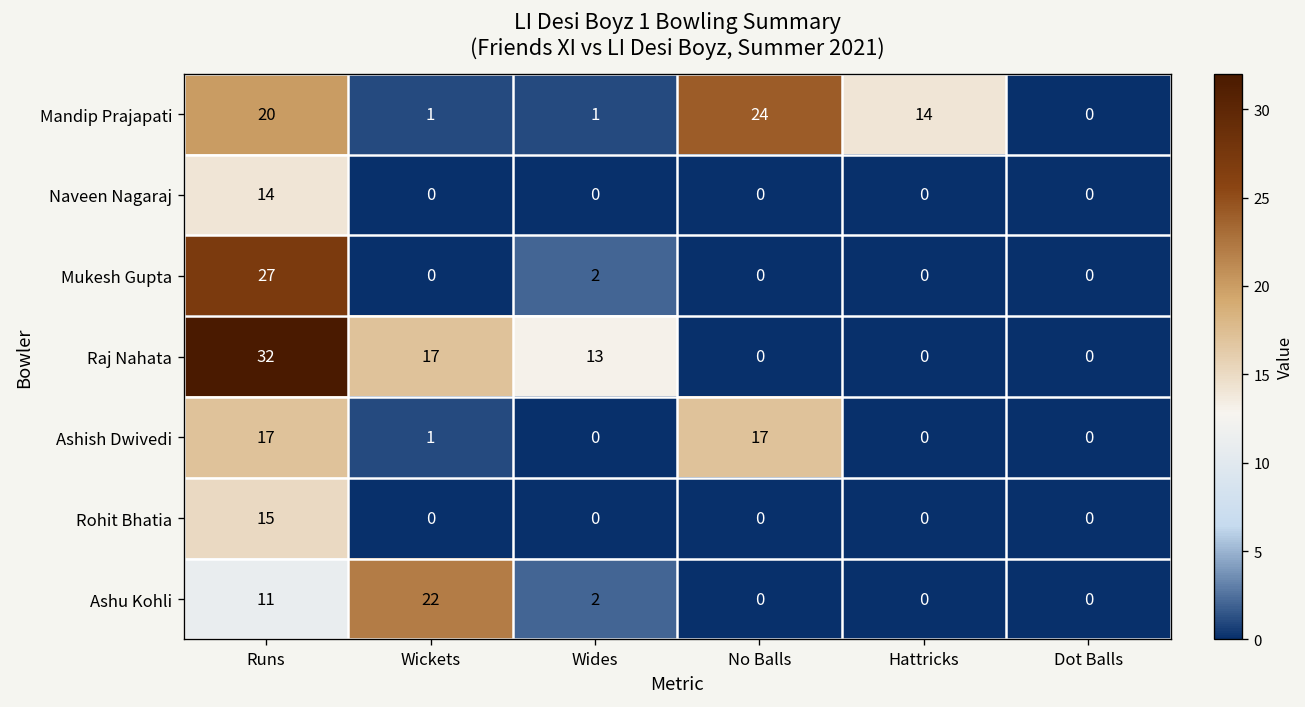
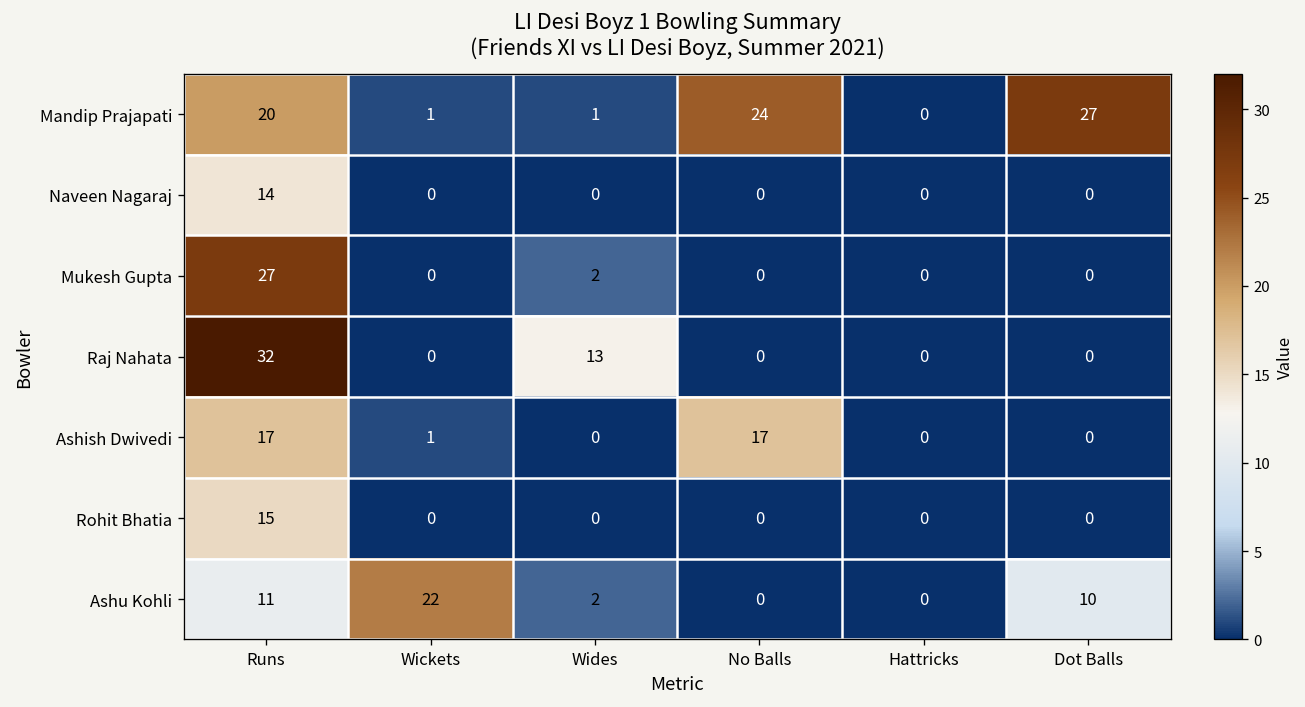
Mandip Prajapati, Hattricks: 14 -> 0
Mandip Prajapati, Dot Balls: 0 -> 27
Raj Nahata, Wickets: 17 -> 0
Ashu Kohli, Dot Balls: 0 -> 10
